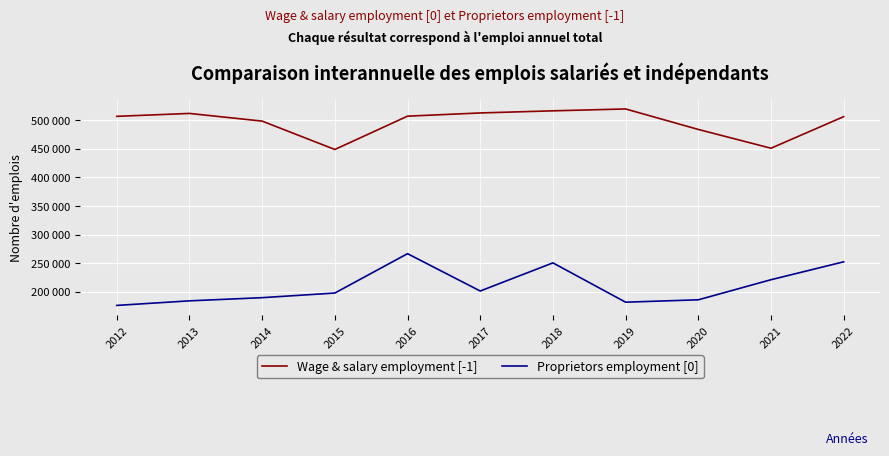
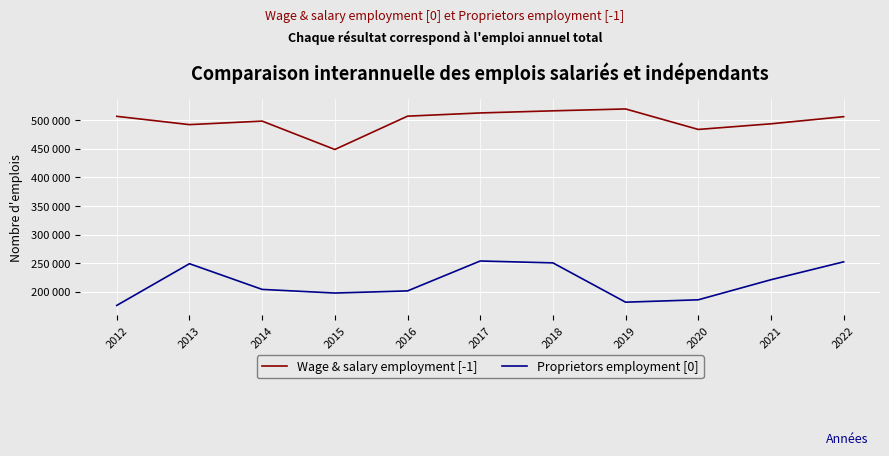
Wage & salary employment [-1], 2013: 510000 -> 490000
Proprietors employment [0], 2013: 180000 -> 250000
Proprietors employment [0], 2014: 190000 -> 200000
Proprietors employment [0], 2016: 270000 -> 200000
Proprietors employment [0], 2017: 200000 -> 250000
Wage & salary employment [-1], 2021: 450000 -> 490000
